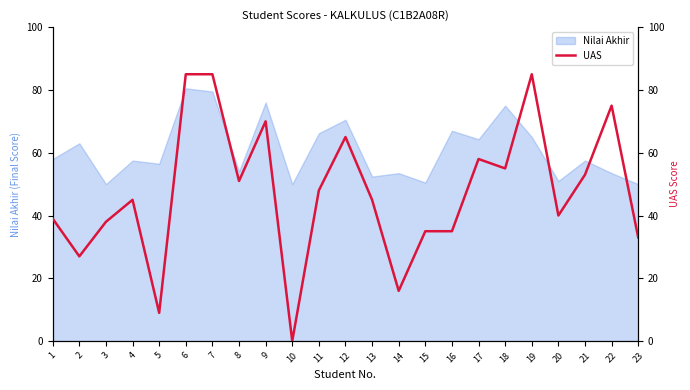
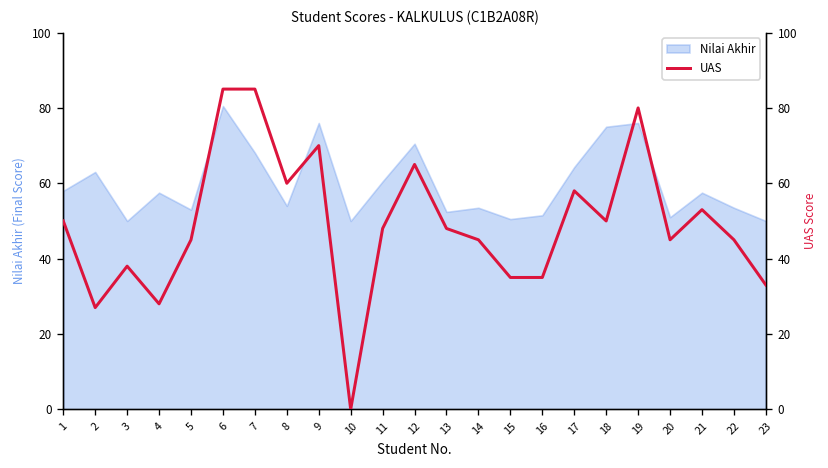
Nilai Akhir, 5: 57 -> 53
Nilai Akhir, 7: 80 -> 68
Nilai Akhir, 11: 66 -> 61
Nilai Akhir, 16: 67 -> 52
Nilai Akhir, 19: 65 -> 76
UAS, 1: 39 -> 50
UAS, 4: 45 -> 28
UAS, 5: 9 -> 45
UAS, 8: 51 -> 60
UAS, 13: 45 -> 48
UAS, 14: 16 -> 45
UAS, 18: 55 -> 50
UAS, 19: 85 -> 80
UAS, 20: 40 -> 45
UAS, 22: 75 -> 45
